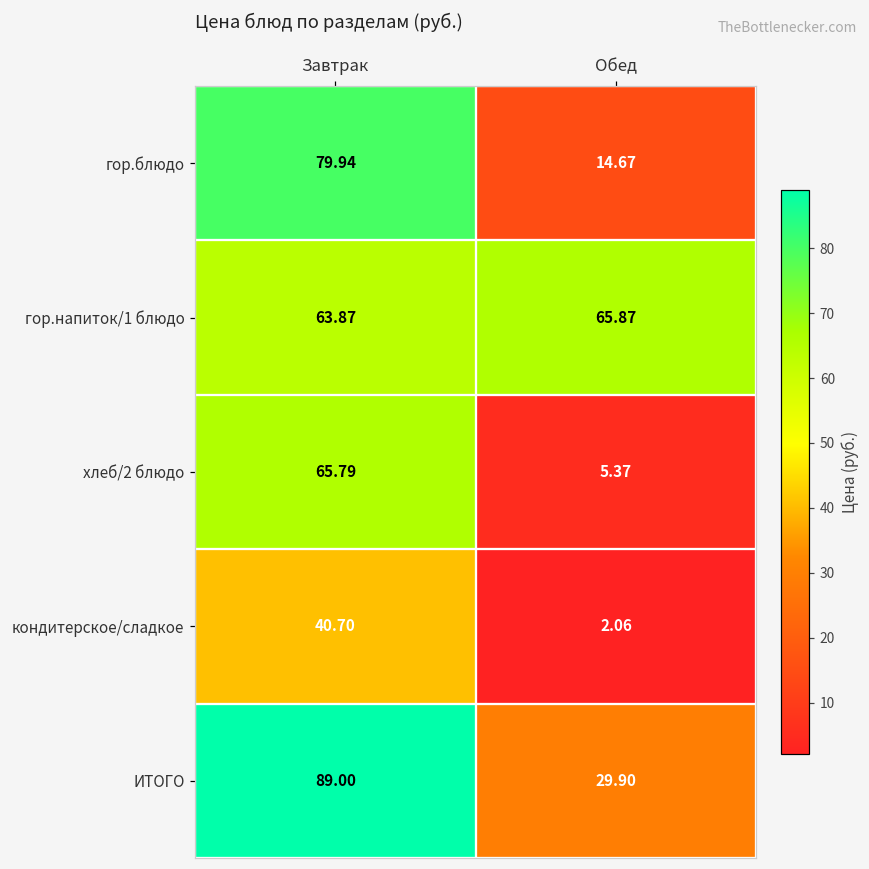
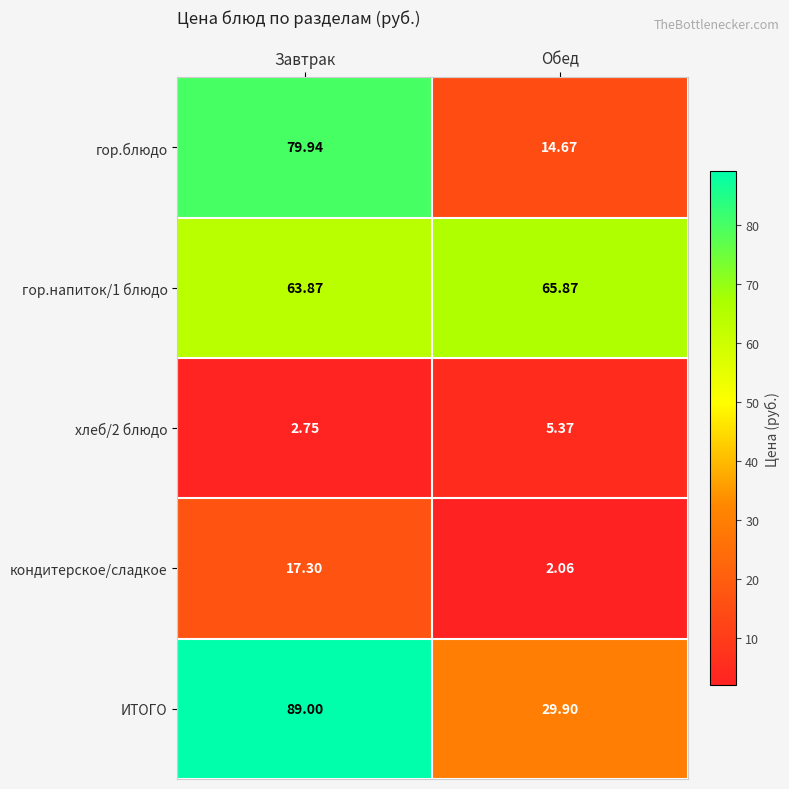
хлеб/2 блюдо, Завтрак: 65.79 -> 2.75
кондитерское/сладкое, Завтрак: 40.70 -> 17.30
